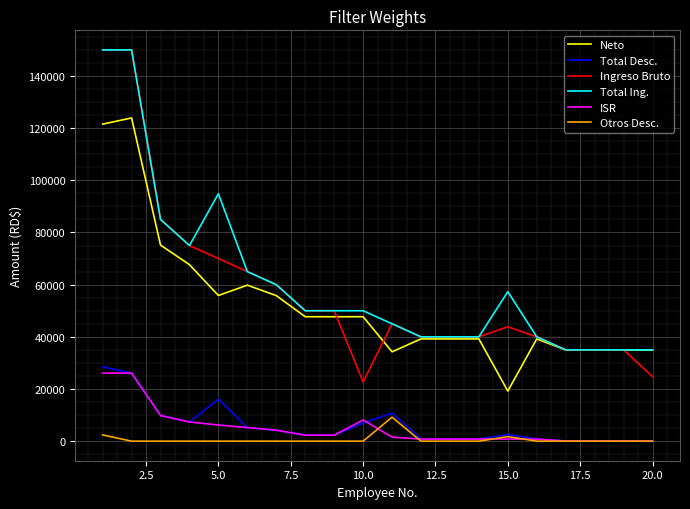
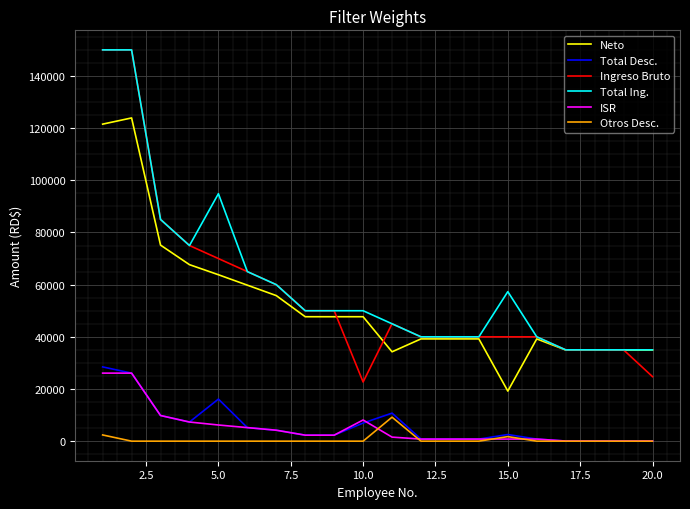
Neto, 5.0: 56000 -> 64000
Ingreso Bruto, 15.0: 44000 -> 40000
